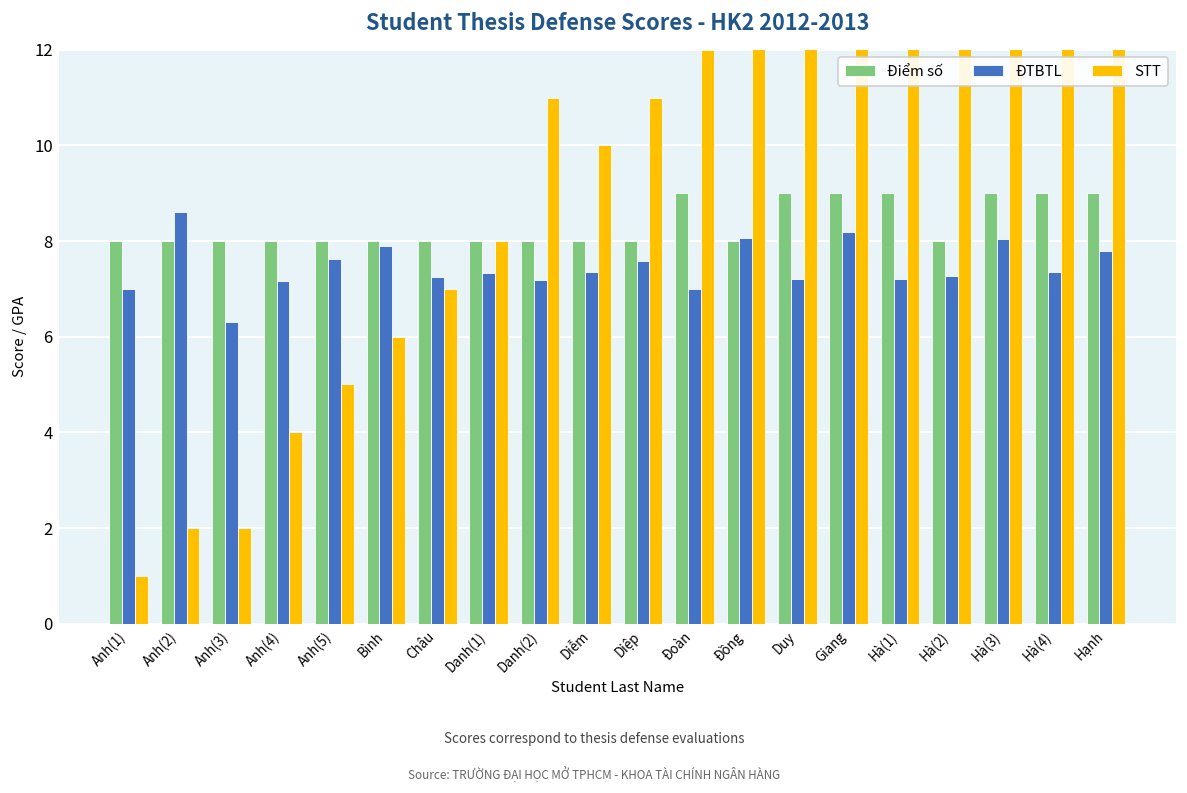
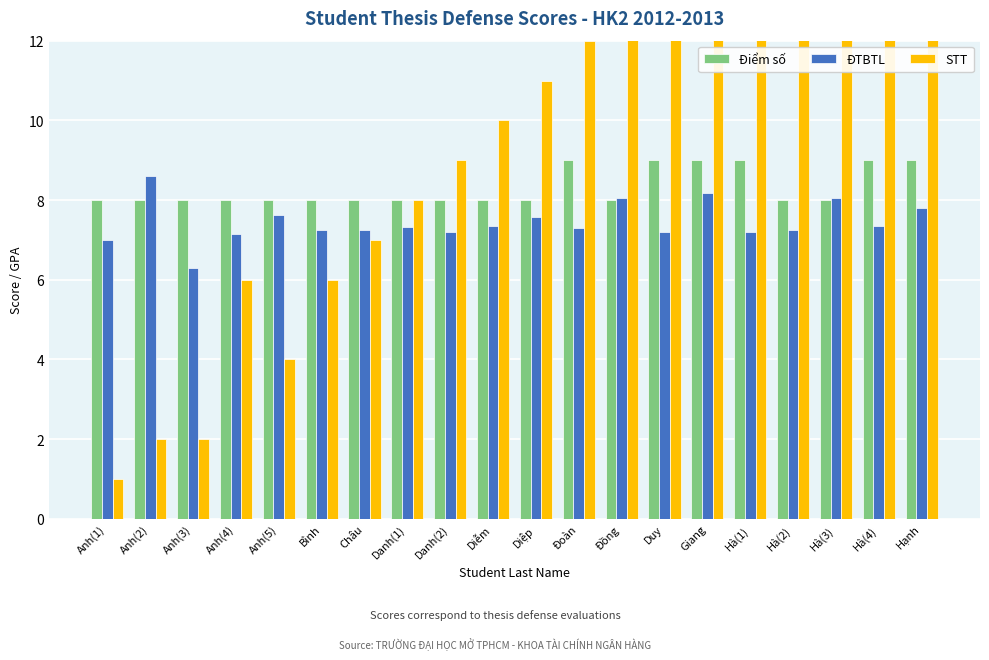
STT, Anh(4): 4 -> 6
STT, Anh(5): 5 -> 4
ĐTBTL, Bình: 7.9 -> 7.3
STT, Danh(2): 11 -> 9
ĐTBTL, Đoàn: 7.0 -> 7.3
Điểm số, Hà(3): 9 -> 8
